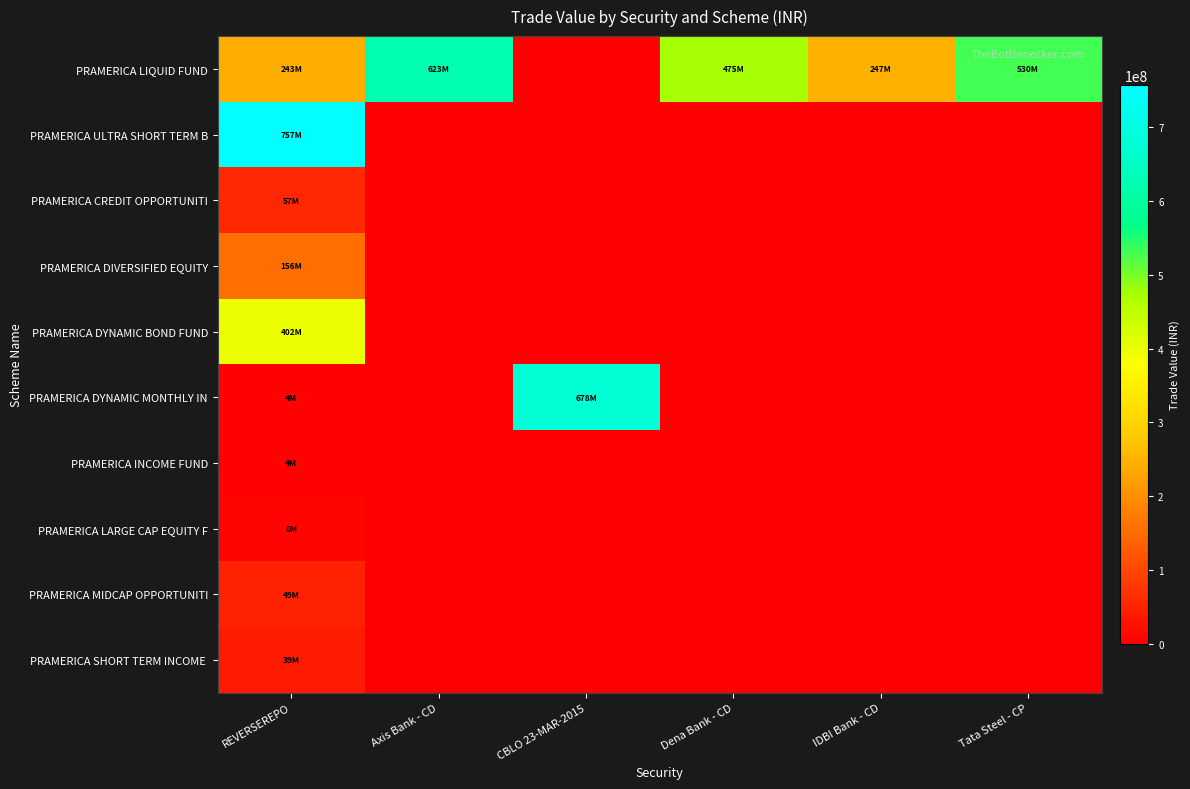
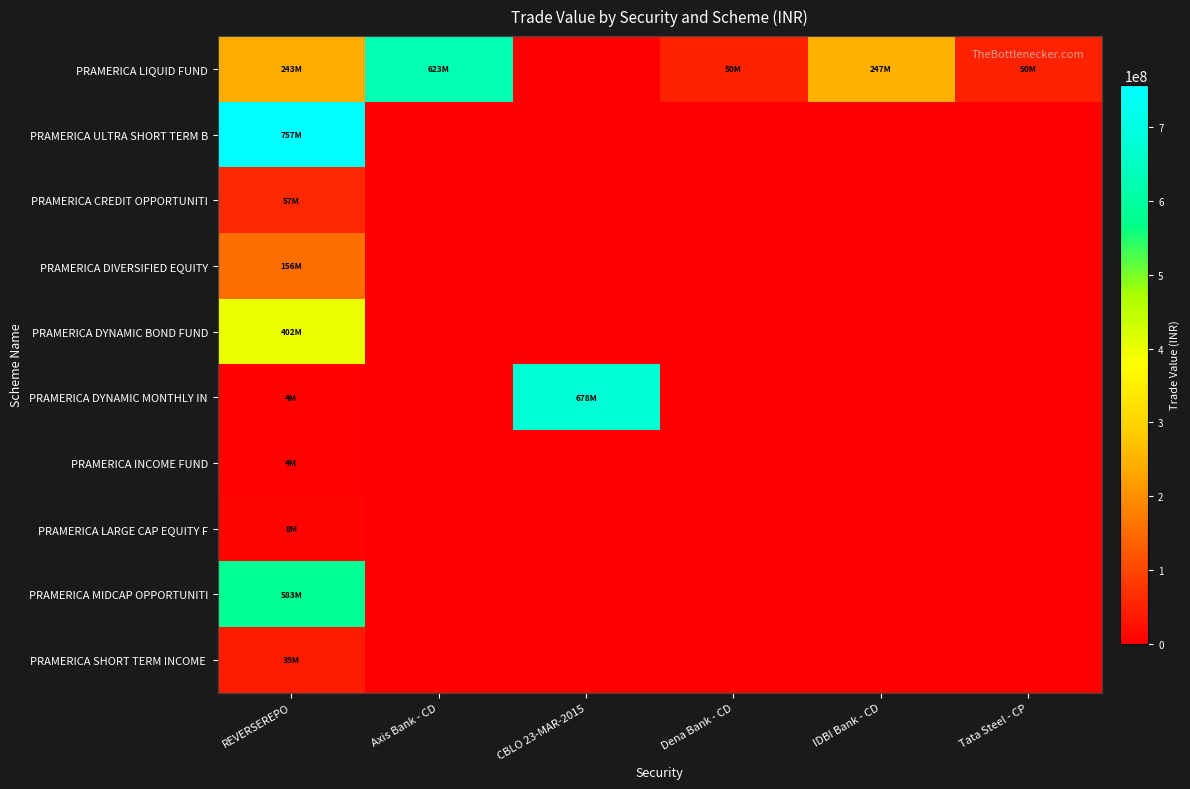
PRAMERICA LIQUID FUND, Dena Bank - CD: 475M -> 50M
PRAMERICA LIQUID FUND, Tata Steel - CP: 530M -> 50M
PRAMERICA MIDCAP OPPORTUNITI, REVERSEREPO: 49M -> 583M
